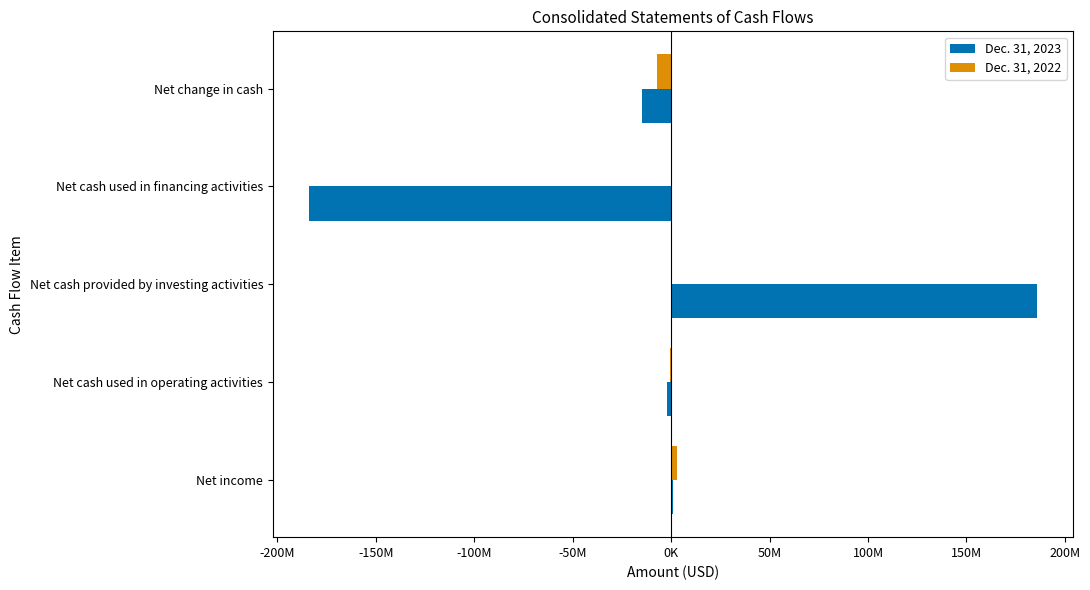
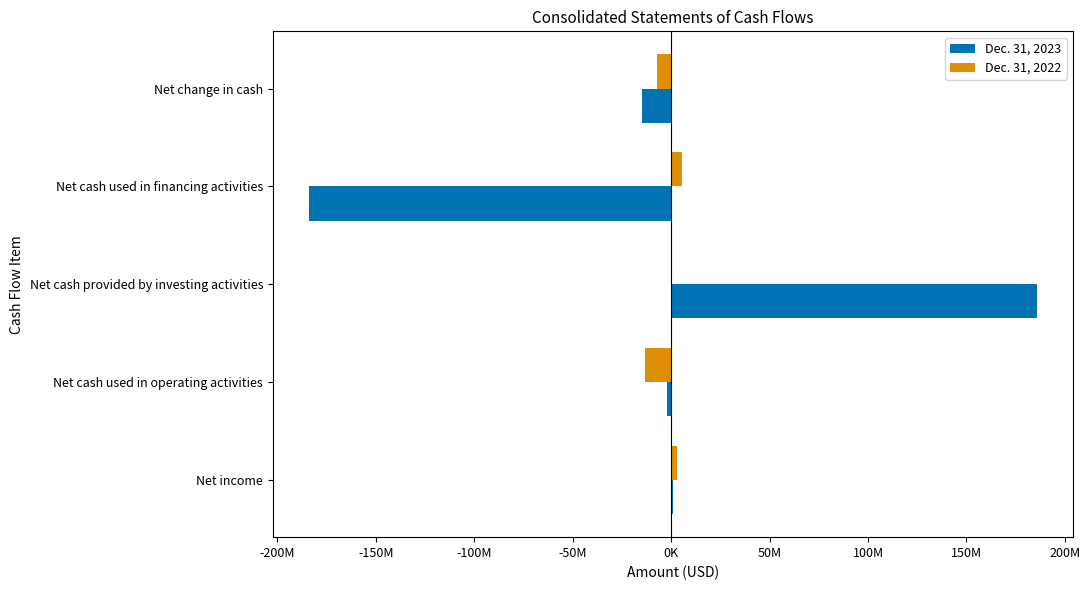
Dec. 31, 2022, Net cash used in financing activities: 0 -> 5000000
Dec. 31, 2022, Net cash used in operating activities: -1000000 -> -13000000
